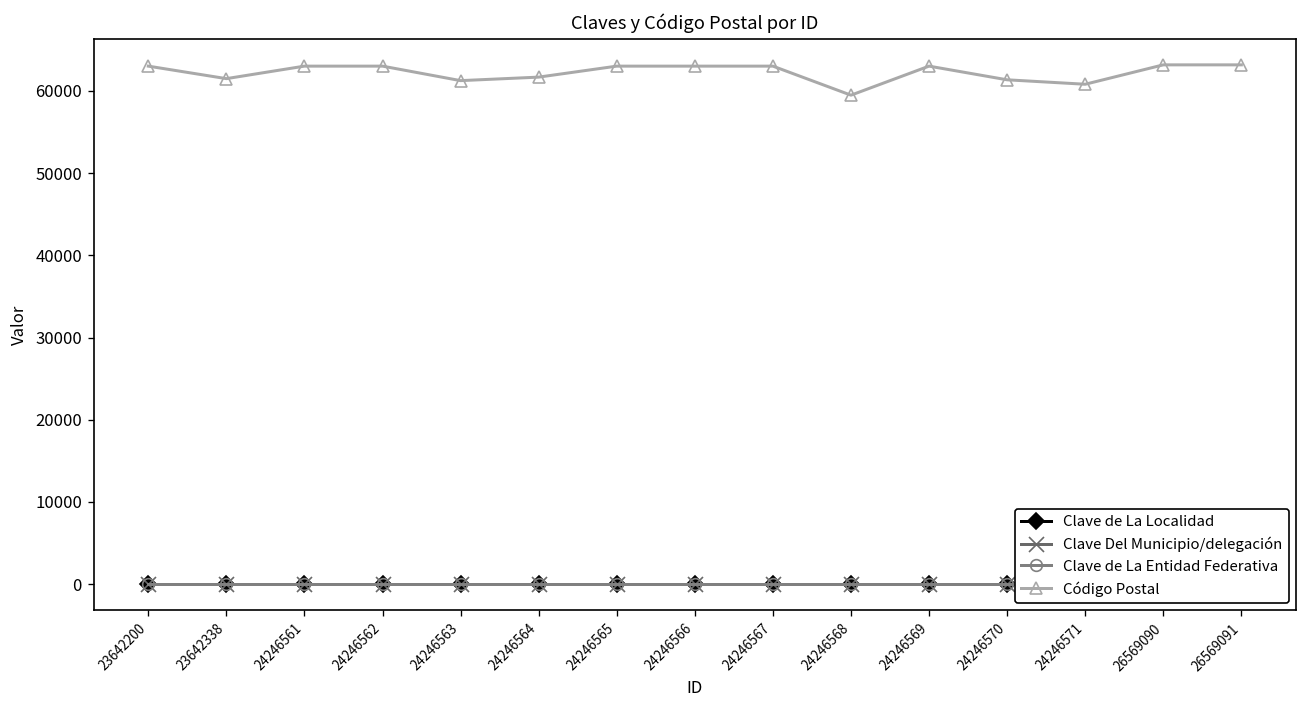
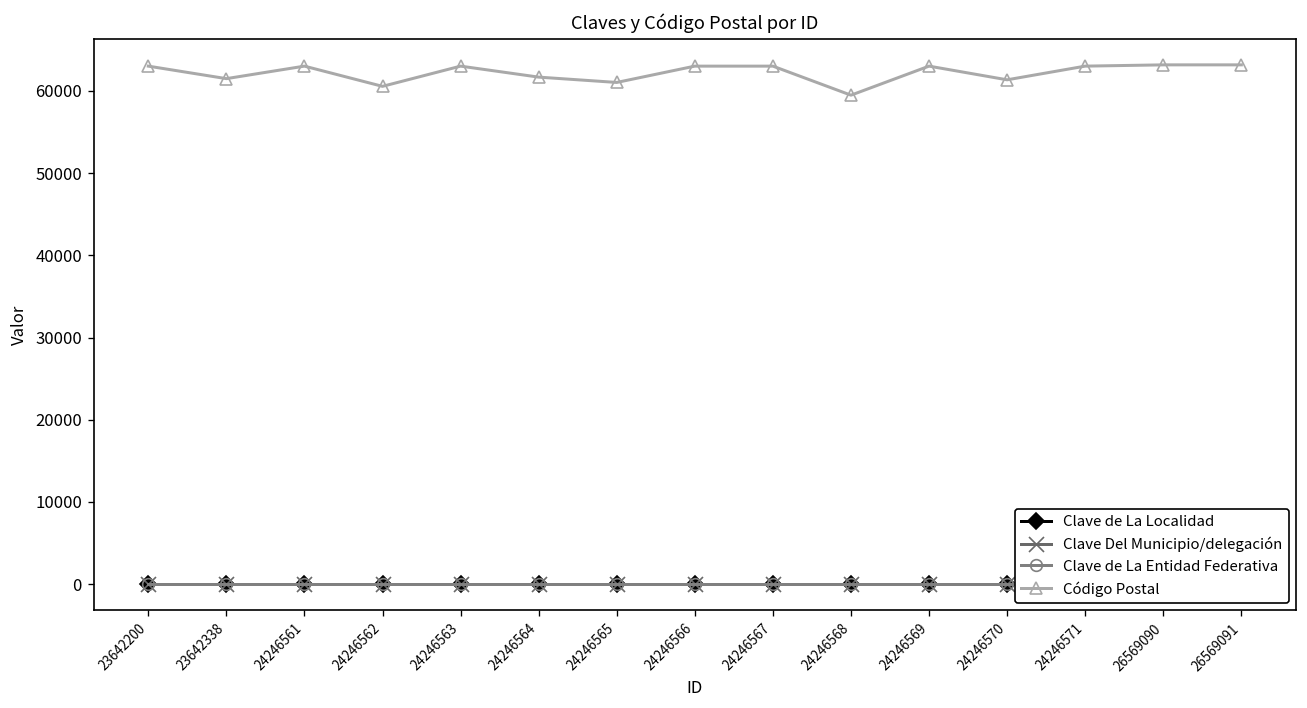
Código Postal, 24246562: 63000 -> 61000
Código Postal, 24246563: 61000 -> 63000
Código Postal, 24246565: 63000 -> 61000
Código Postal, 24246571: 61000 -> 63000
